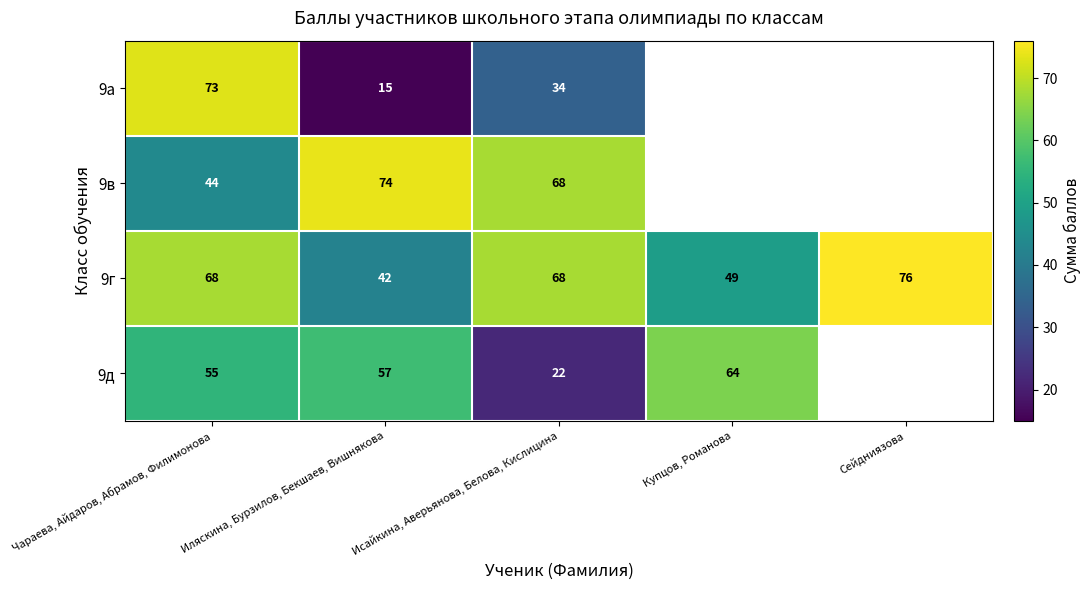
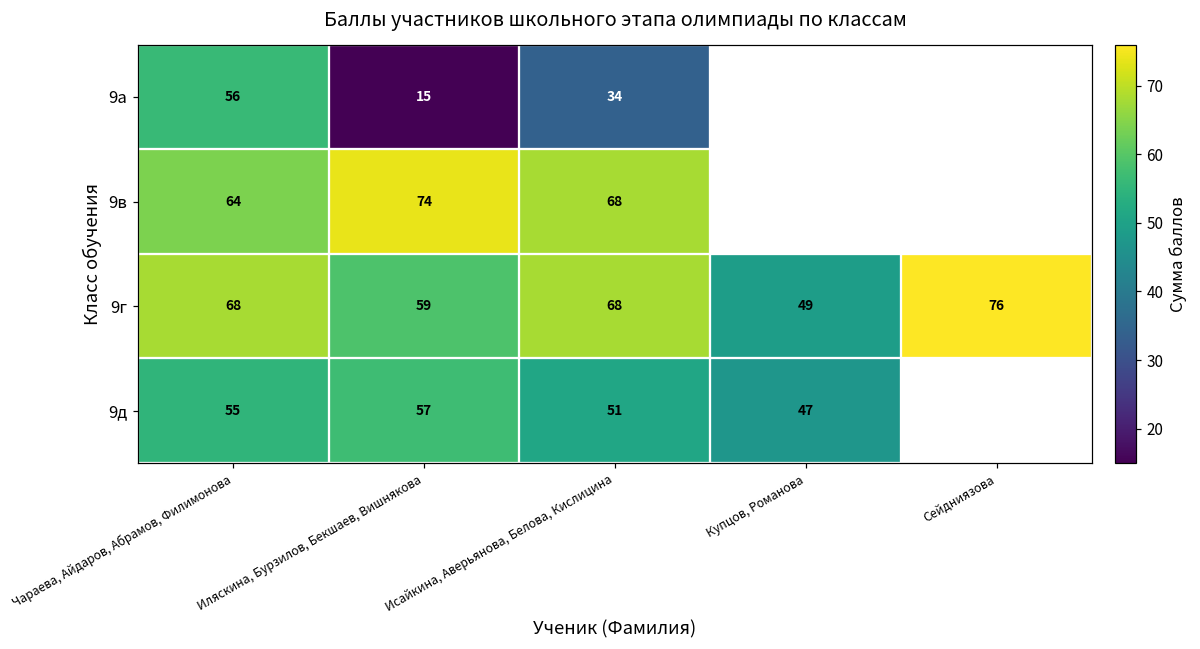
9а, Чараева, Айдаров, Абрамов, Филимонова: 73 -> 56
9в, Чараева, Айдаров, Абрамов, Филимонова: 44 -> 64
9г, Иляскина, Бурзилов, Бекшаев, Вишнякова: 42 -> 59
9д, Исайкина, Аверьянова, Белова, Кислицина: 22 -> 51
9д, Купцов, Романова: 64 -> 47
